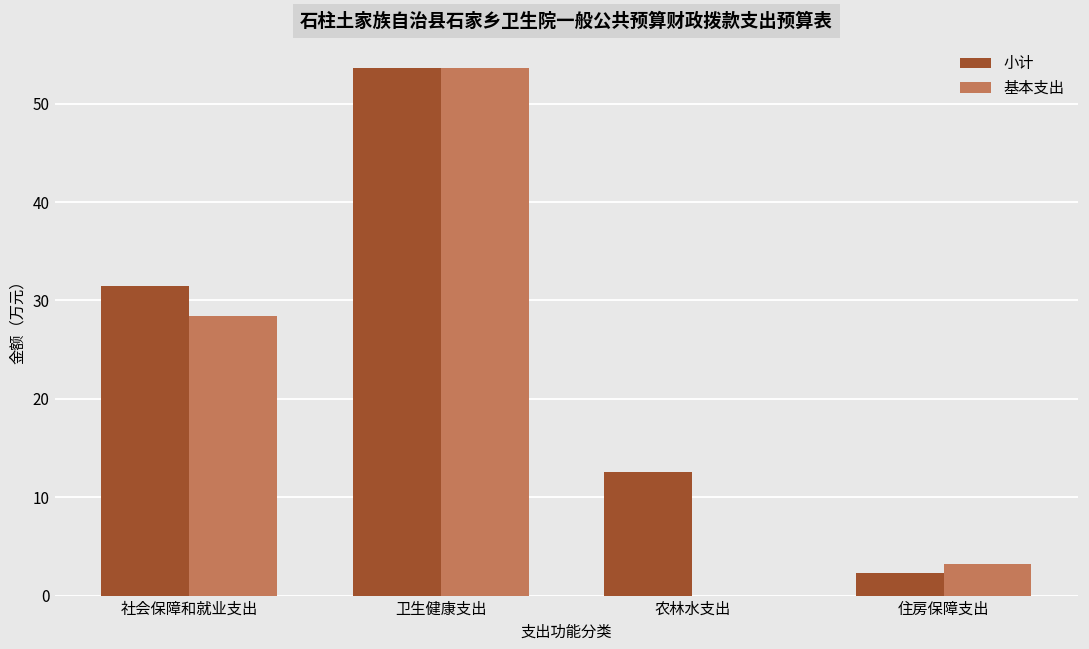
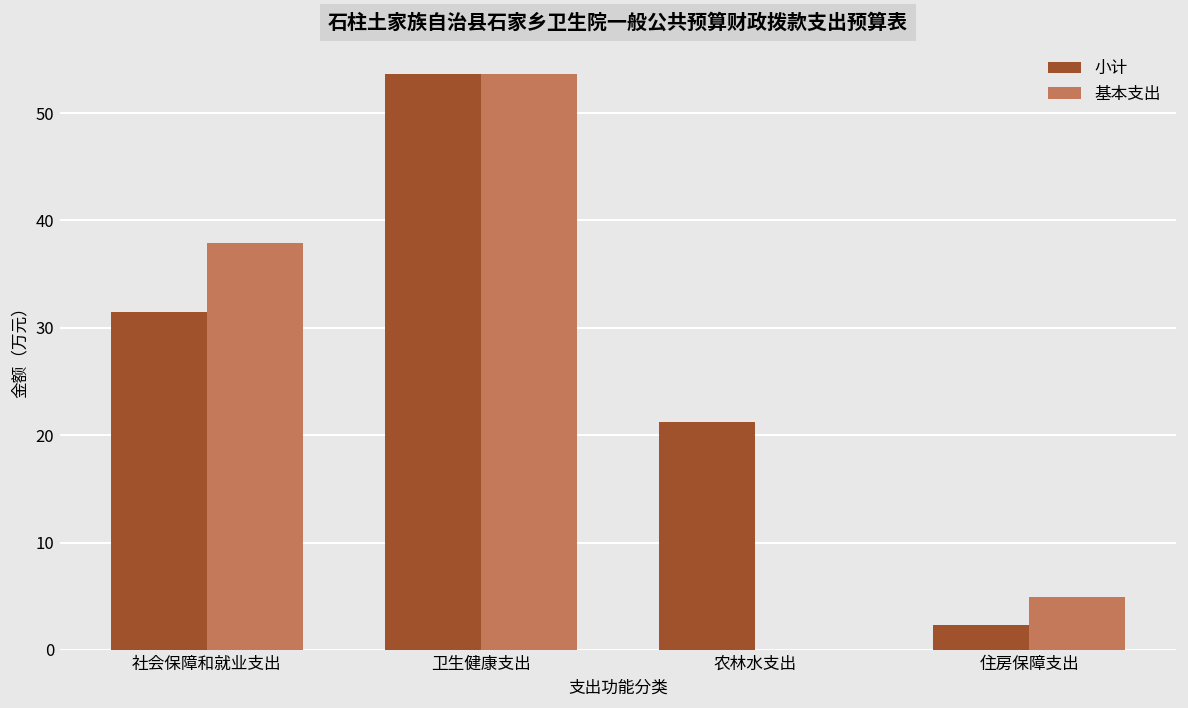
基本支出, 社会保障和就业支出: 28 -> 38
小计, 农林水支出: 13 -> 21
基本支出, 住房保障支出: 3 -> 5
